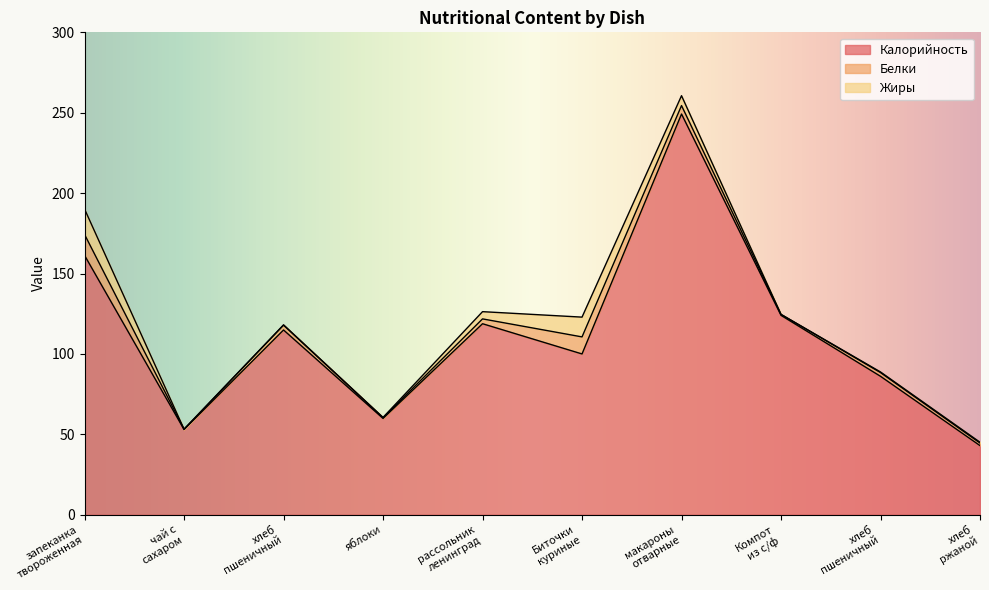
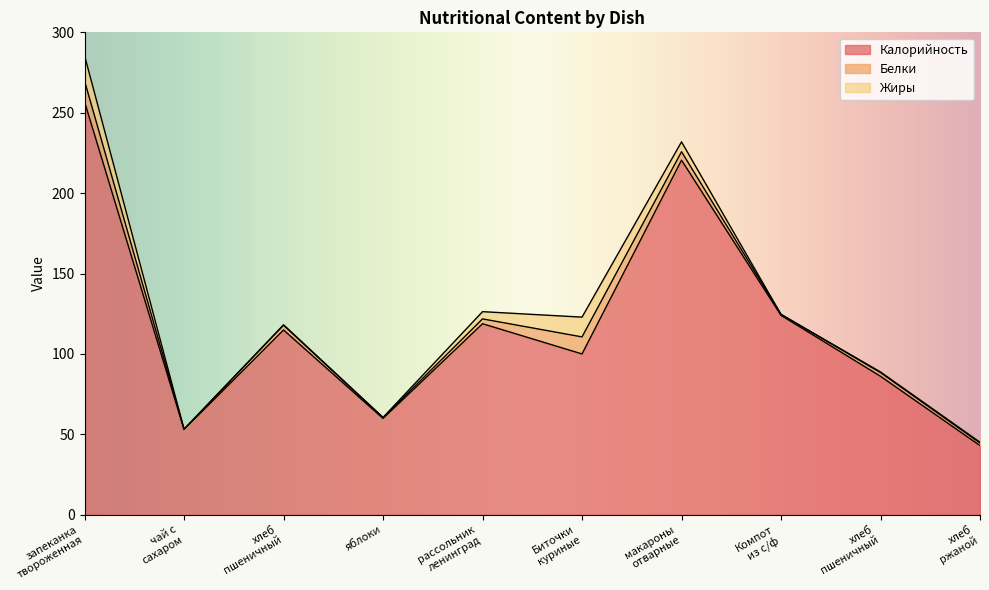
Калорийность, запеканка твороженная: 161 -> 257
Калорийность, макароны отварные: 249 -> 221
